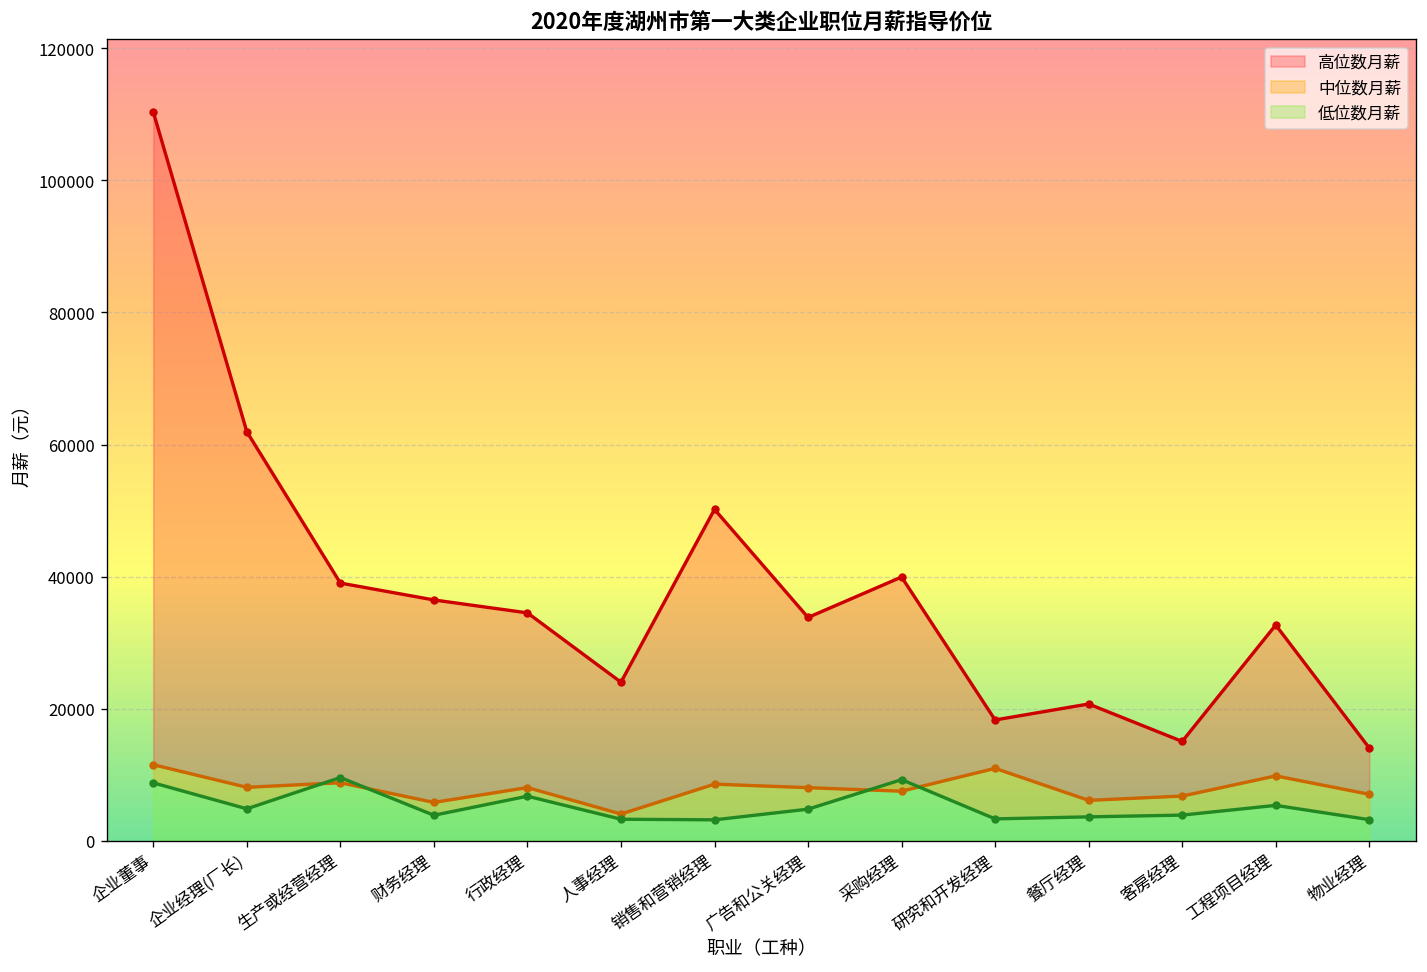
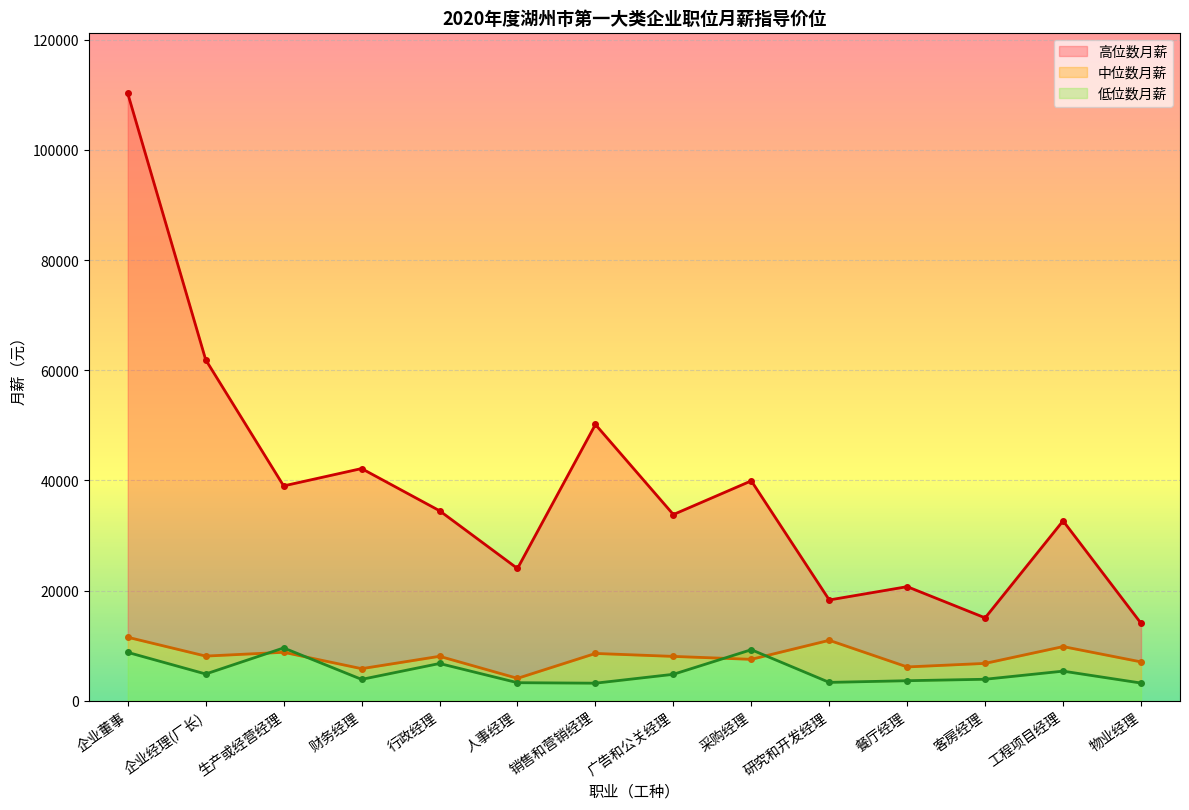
高位数月薪, 财务经理: 36000 -> 42000
